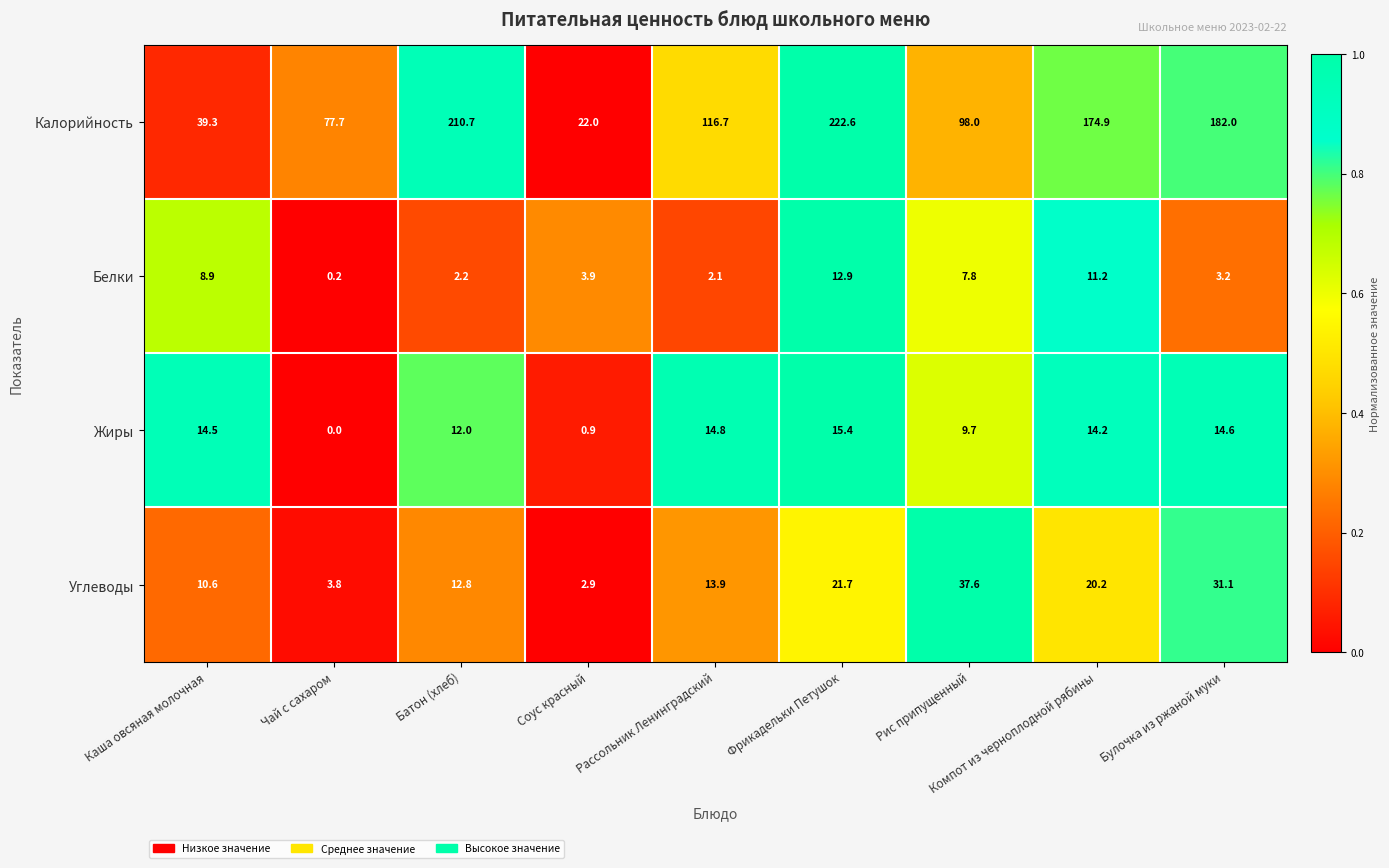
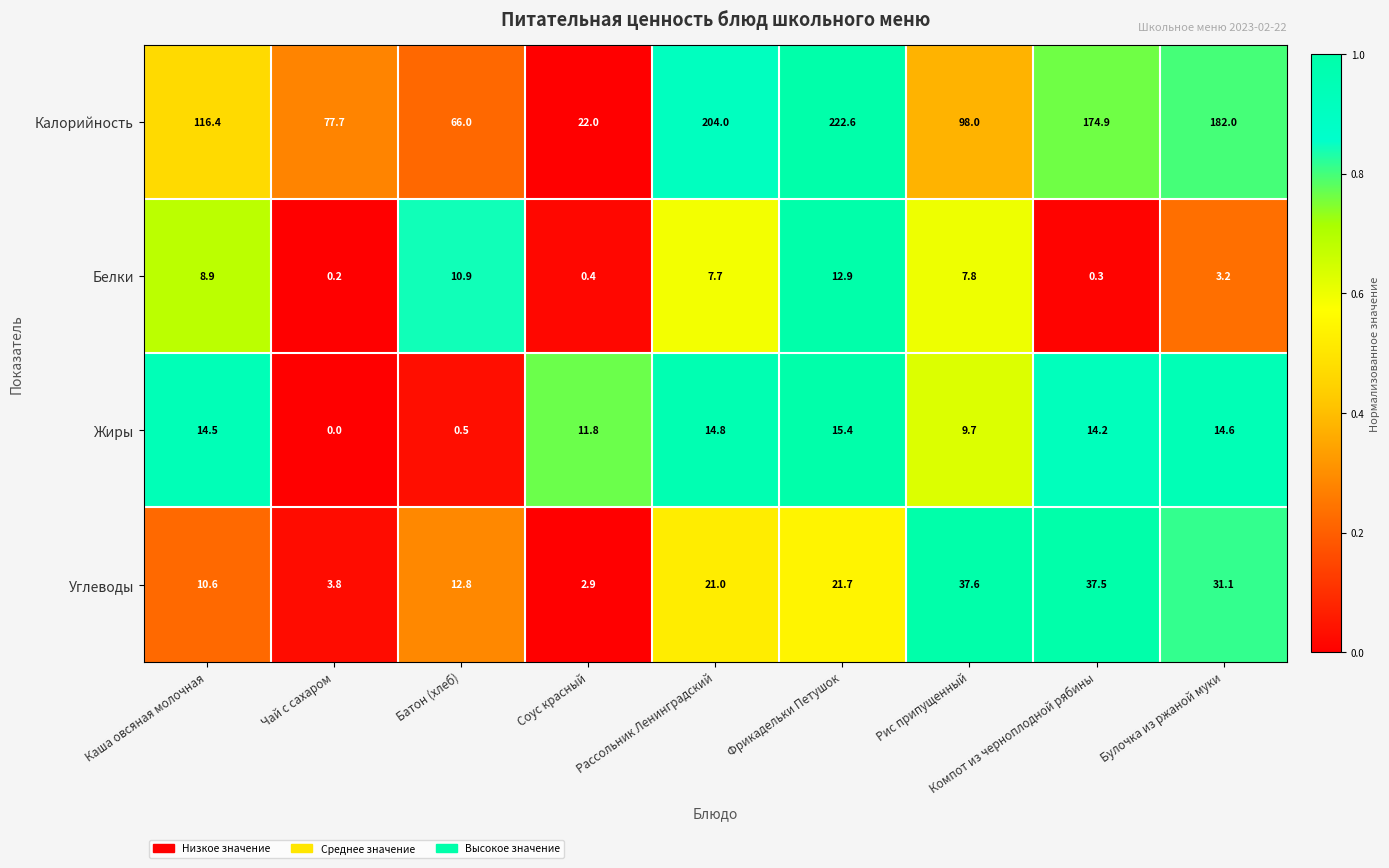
Калорийность, Каша овсяная молочная: 39.3 -> 116.4
Калорийность, Батон (хлеб): 210.7 -> 66.0
Калорийность, Рассольник Ленинградский: 116.7 -> 204.0
Белки, Батон (хлеб): 2.2 -> 10.9
Белки, Соус красный: 3.9 -> 0.4
Белки, Рассольник Ленинградский: 2.1 -> 7.7
Белки, Компот из черноплодной рябины: 11.2 -> 0.3
Жиры, Батон (хлеб): 12.0 -> 0.5
Жиры, Соус красный: 0.9 -> 11.8
Углеводы, Рассольник Ленинградский: 13.9 -> 21.0
Углеводы, Компот из черноплодной рябины: 20.2 -> 37.5
